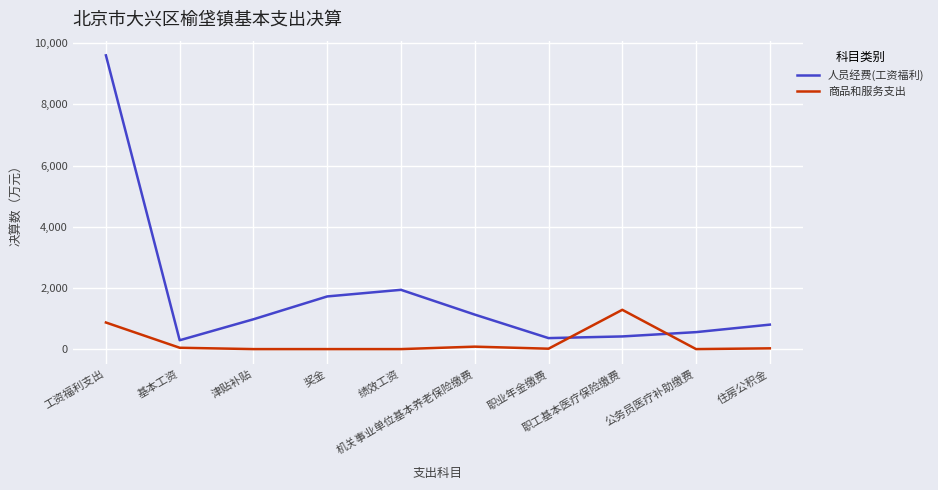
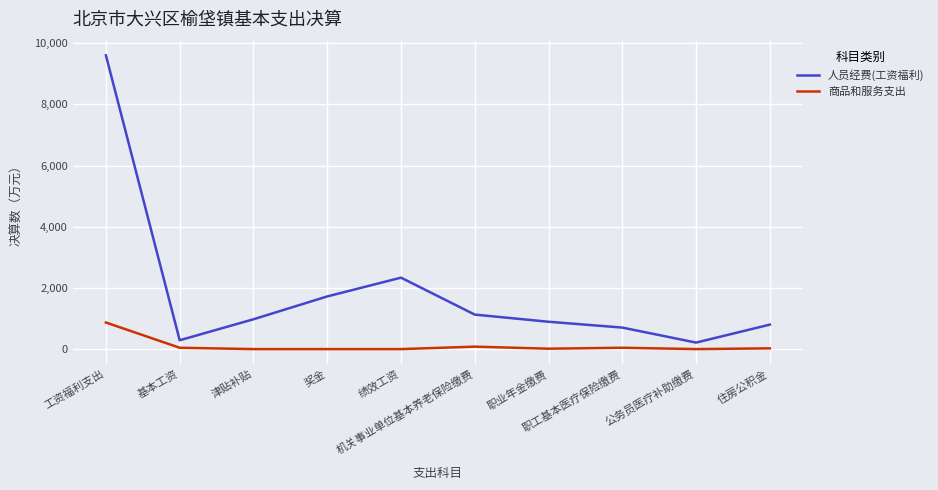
人员经费(工资福利), 绩效工资: 1,900 -> 2,300
人员经费(工资福利), 职业年金缴费: 400 -> 900
人员经费(工资福利), 职工基本医疗保险缴费: 400 -> 700
商品和服务支出, 职工基本医疗保险缴费: 1,300 -> 0
人员经费(工资福利), 公务员医疗补助缴费: 600 -> 200
